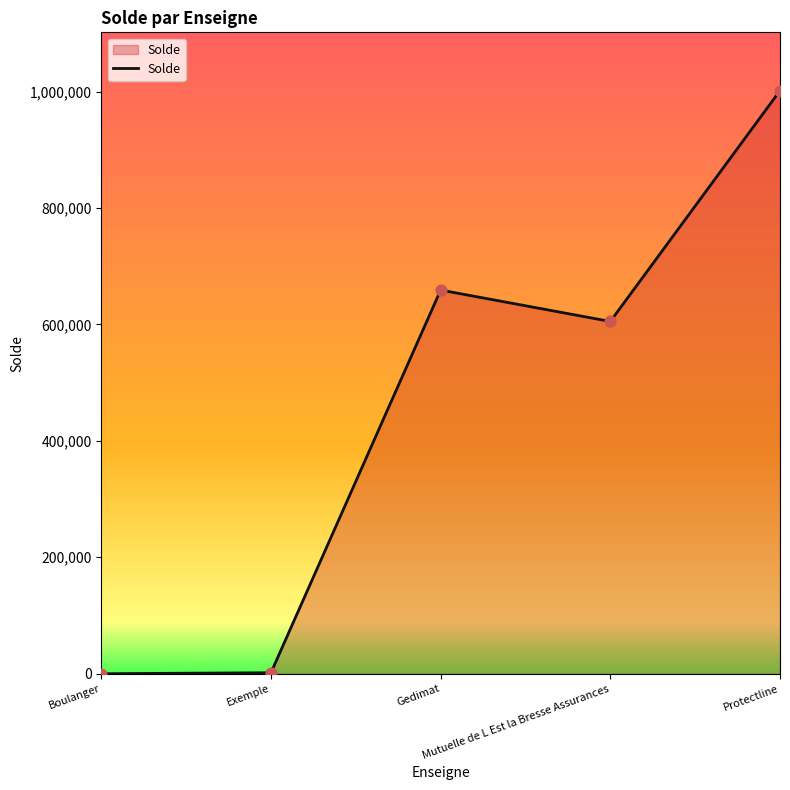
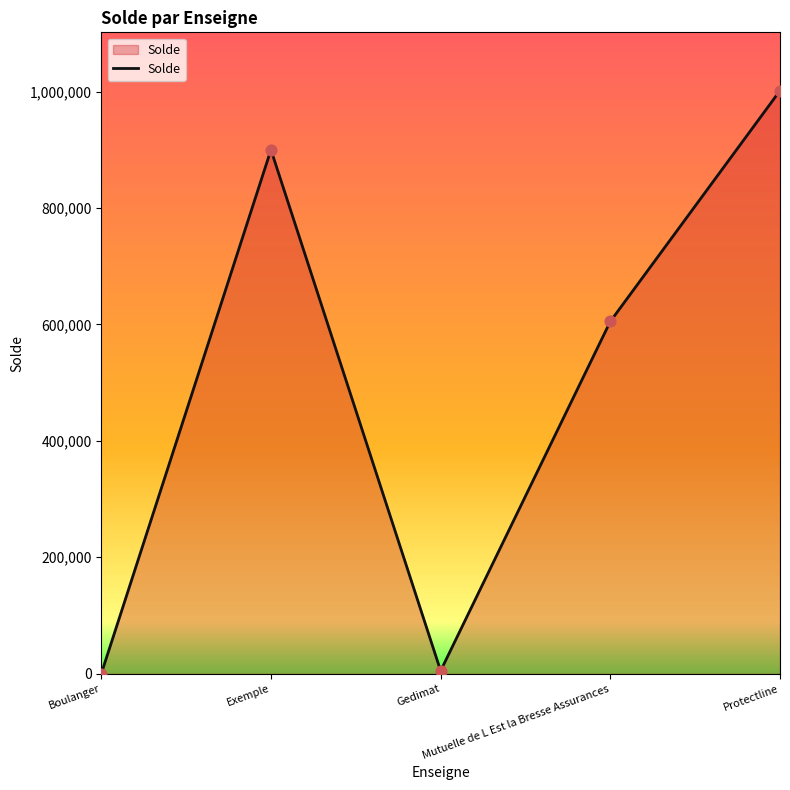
Exemple: 0 -> 900,000
Gedimat: 660,000 -> 10,000
